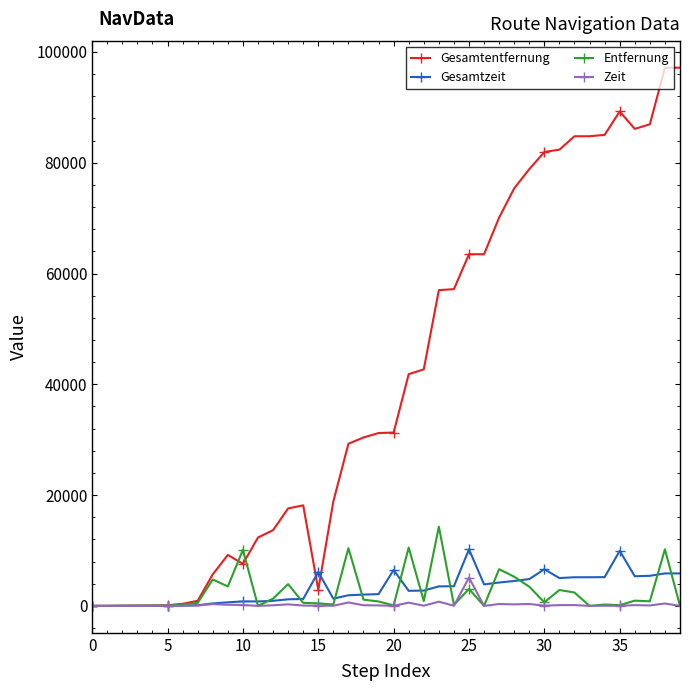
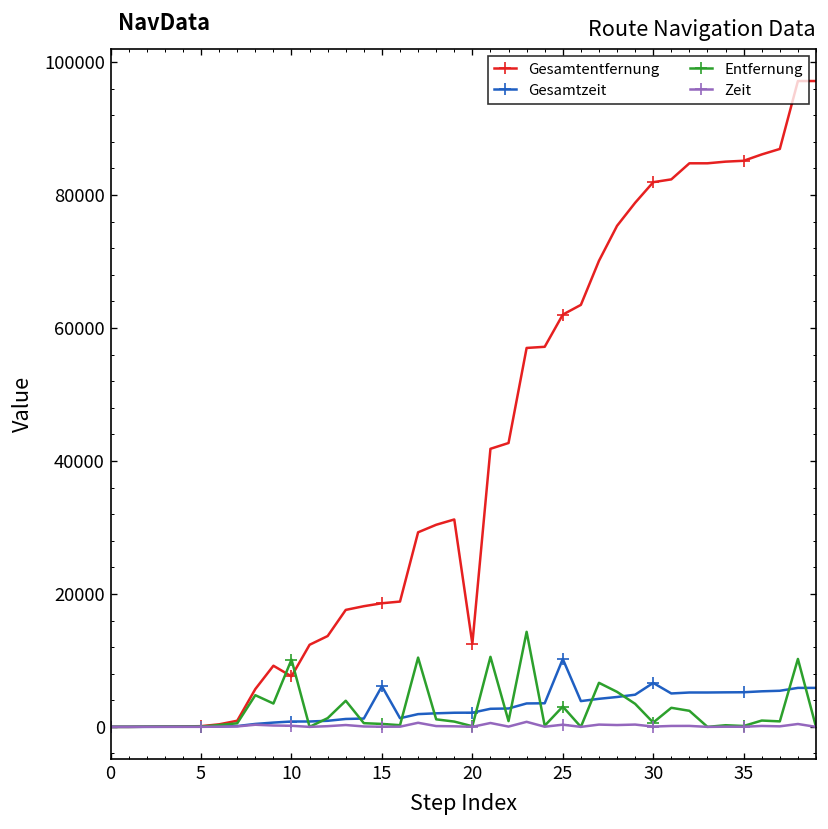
Gesamtentfernung, 15: 3000 -> 19000
Gesamtentfernung, 20: 31000 -> 13000
Gesamtzeit, 20: 6000 -> 2000
Gesamtentfernung, 25: 63000 -> 62000
Zeit, 25: 5000 -> 0
Gesamtentfernung, 35: 89000 -> 85000
Gesamtzeit, 35: 10000 -> 5000
